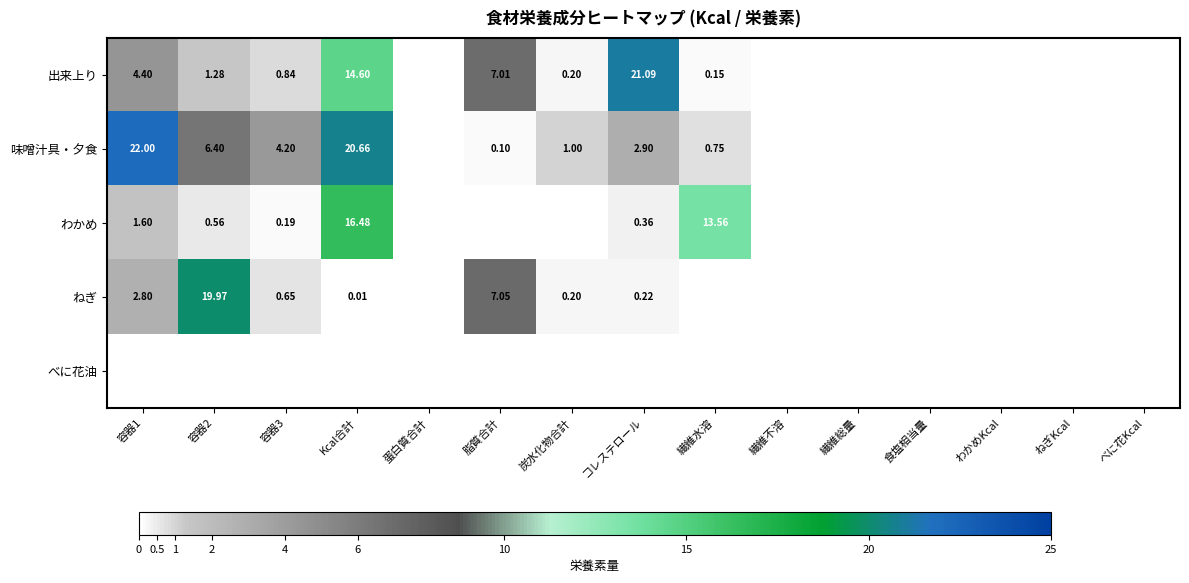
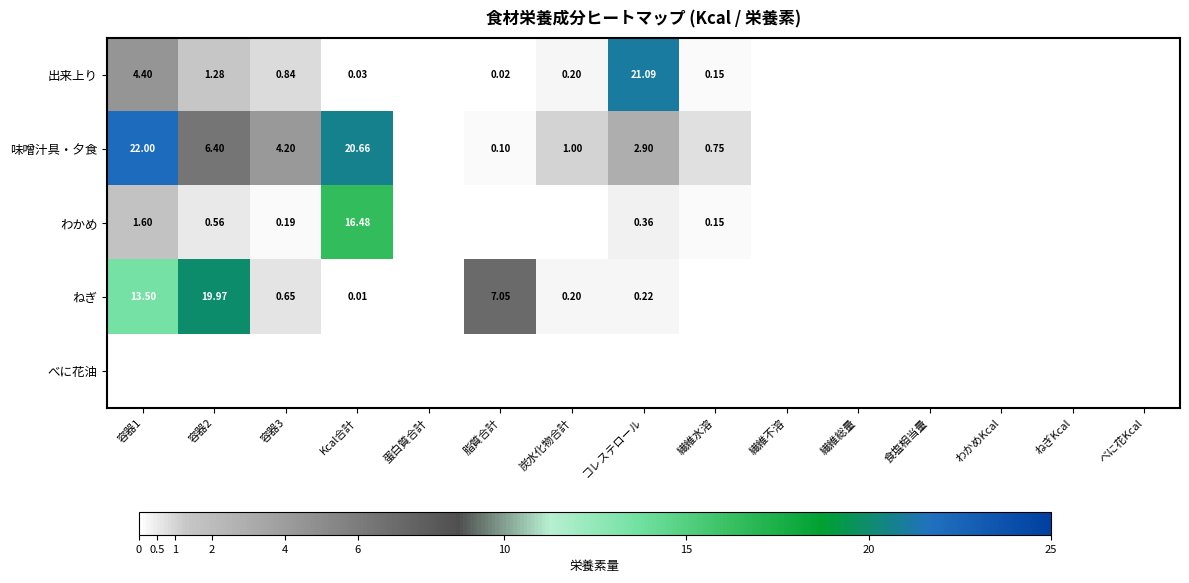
出来上り, Kcal合計: 14.60 -> 0.03
出来上り, 脂質合計: 7.01 -> 0.02
わかめ, 繊維水溶: 13.56 -> 0.15
ねぎ, 容器1: 2.80 -> 13.50
